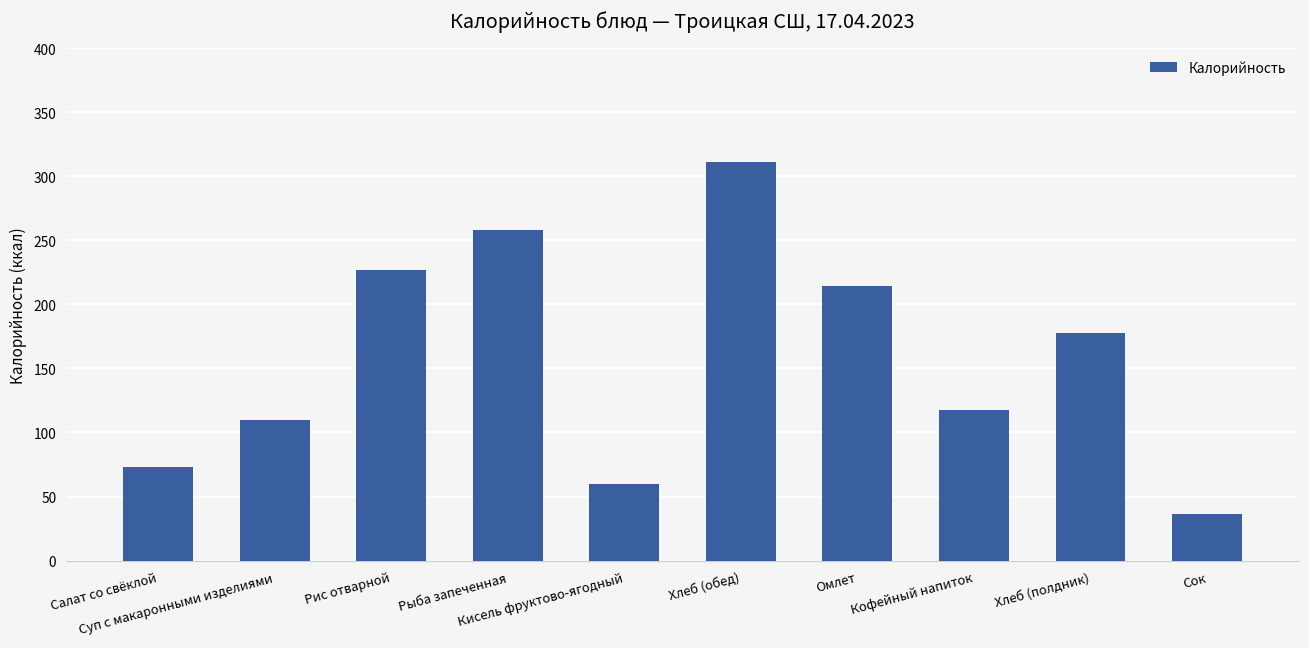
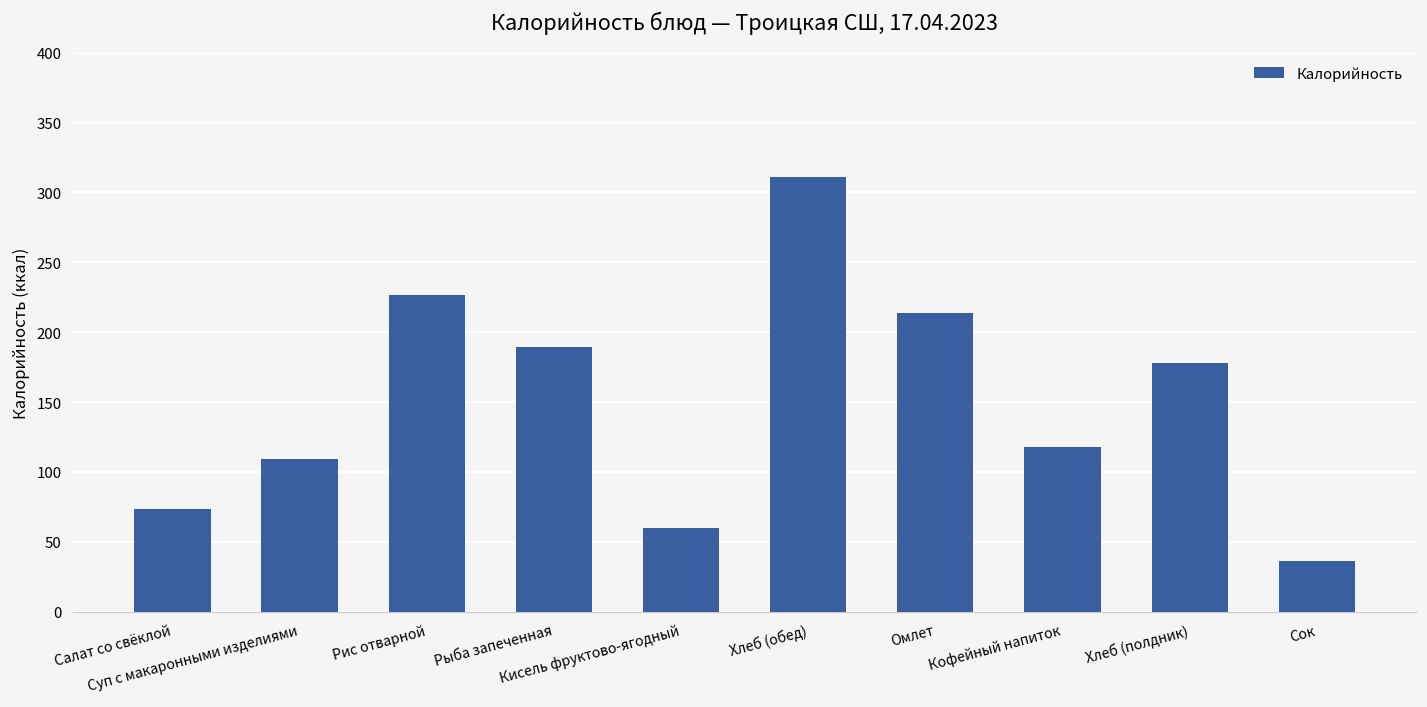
Рыба запеченная: 258 -> 189
